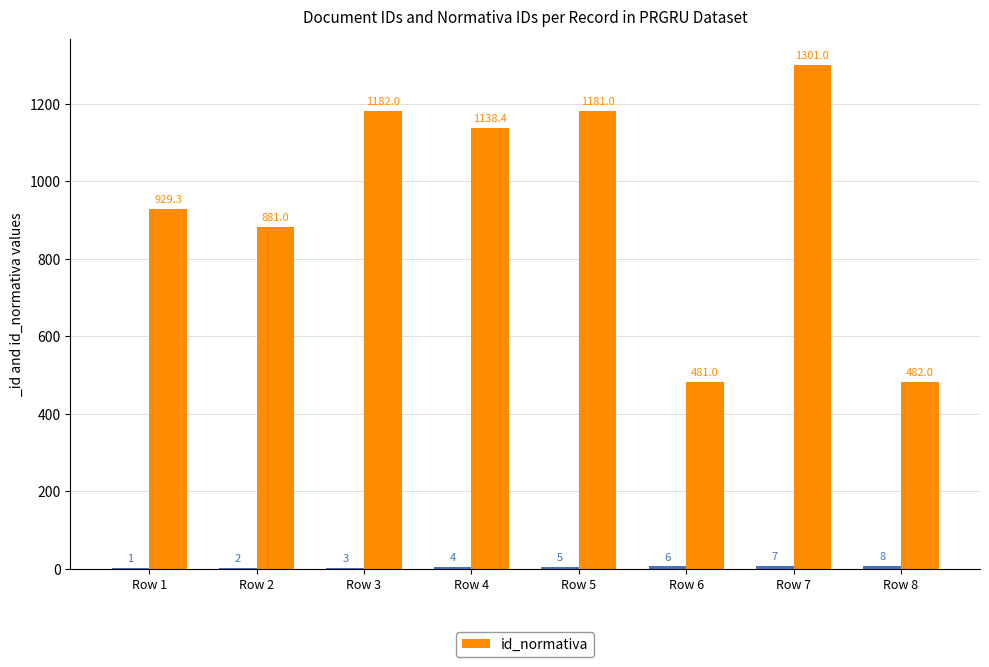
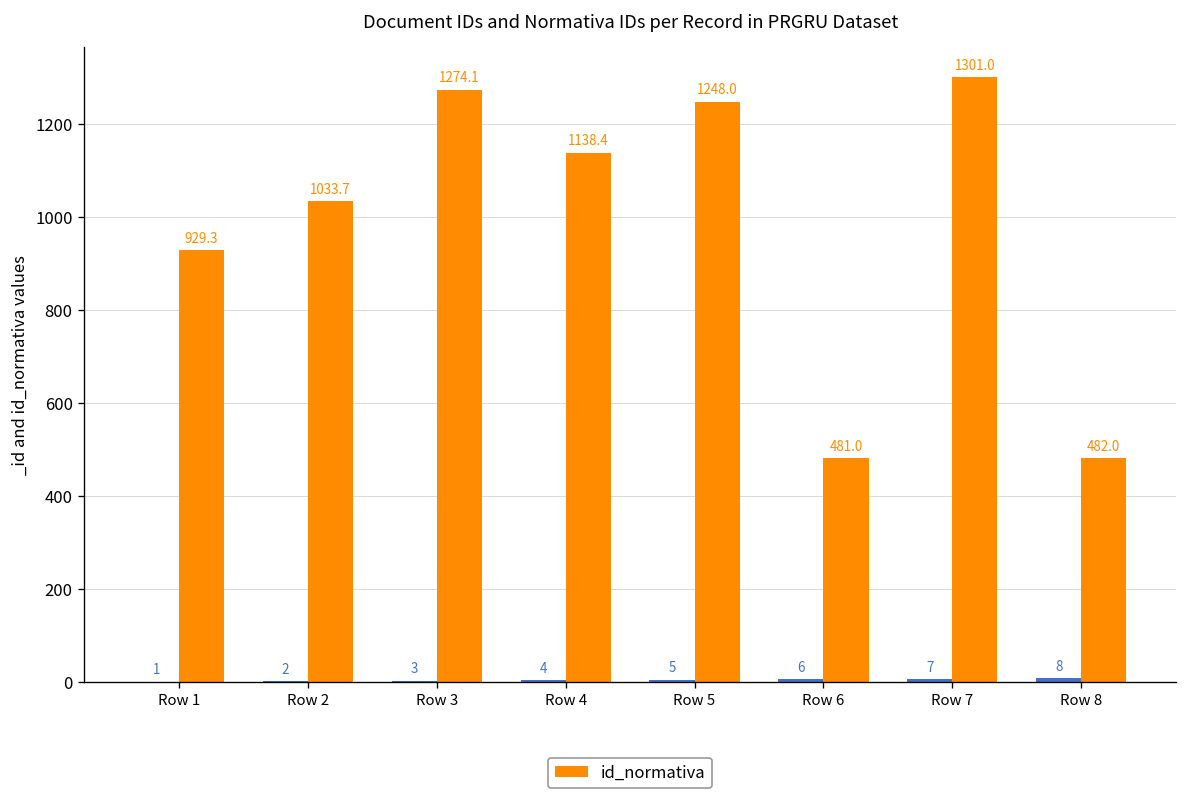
id_normativa, Row 2: 881.0 -> 1033.7
id_normativa, Row 3: 1182.0 -> 1274.1
id_normativa, Row 5: 1181.0 -> 1248.0
